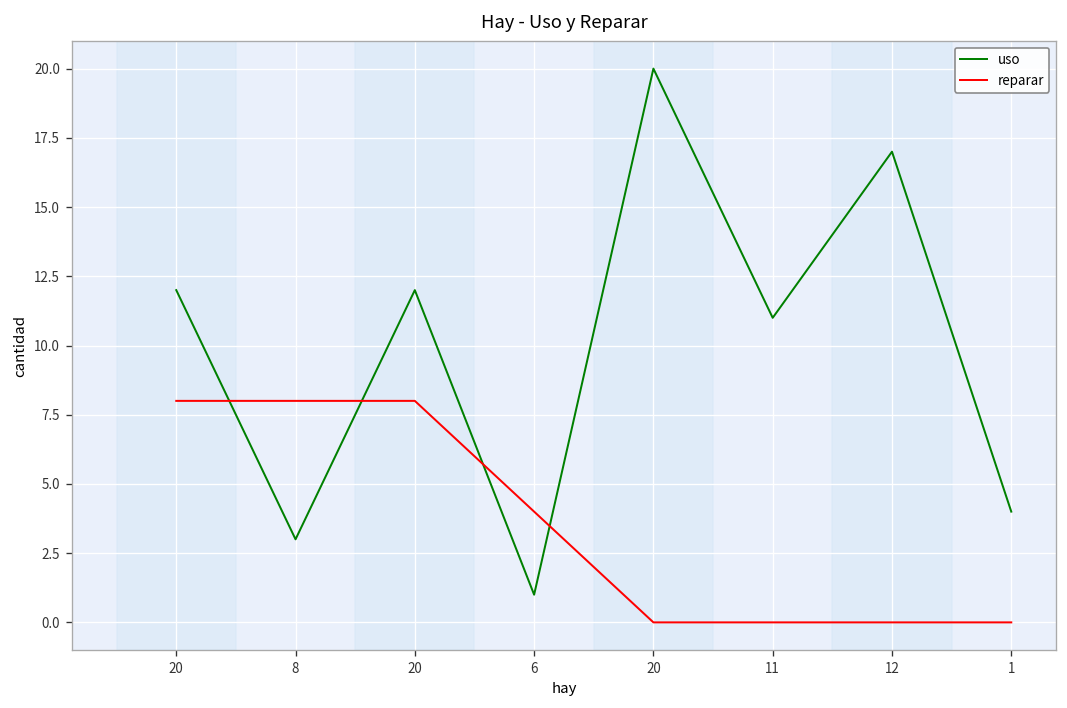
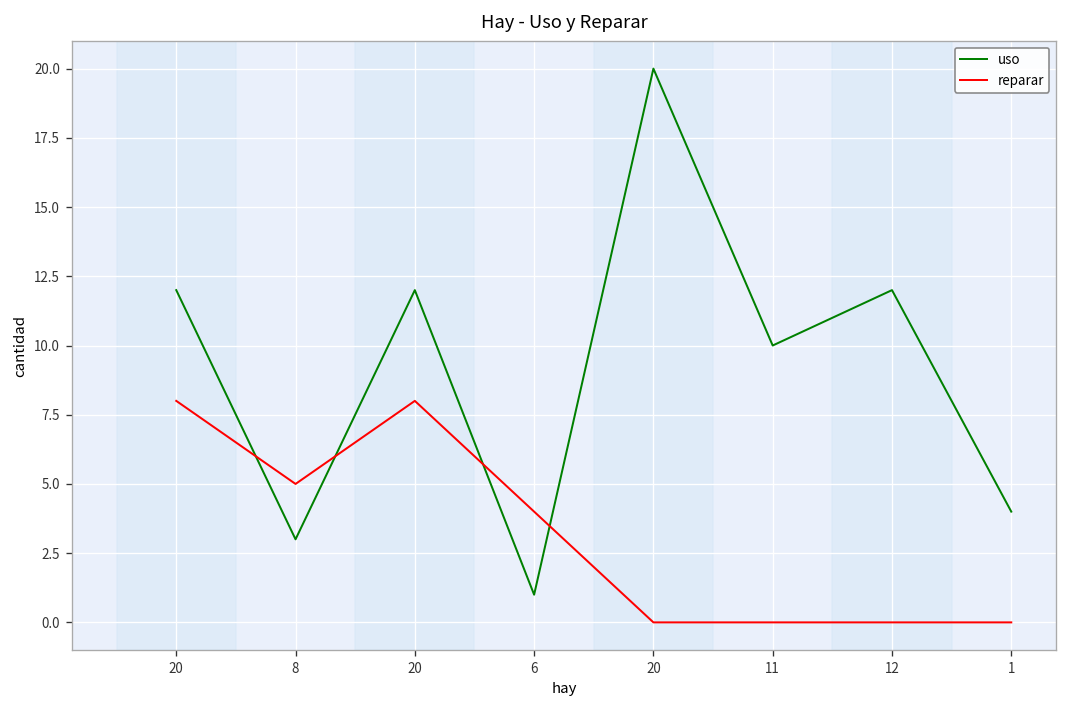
reparar, 8: 8 -> 5
uso, 11: 11 -> 10
uso, 12: 17 -> 12
